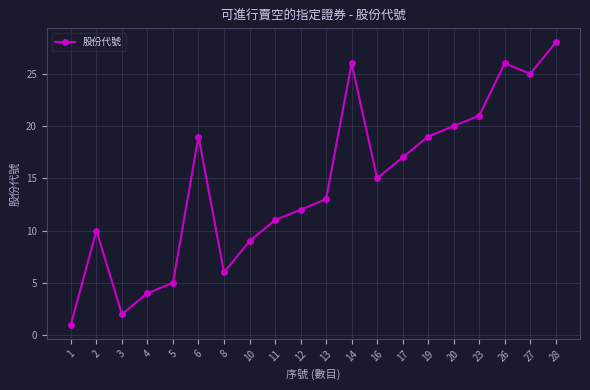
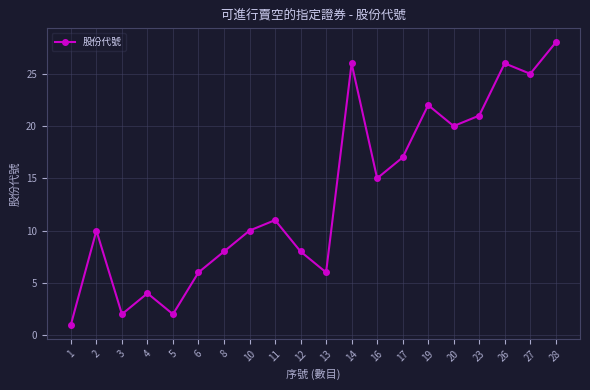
5: 5 -> 2
6: 19 -> 6
8: 6 -> 8
10: 9 -> 10
12: 12 -> 8
13: 13 -> 6
19: 19 -> 22
